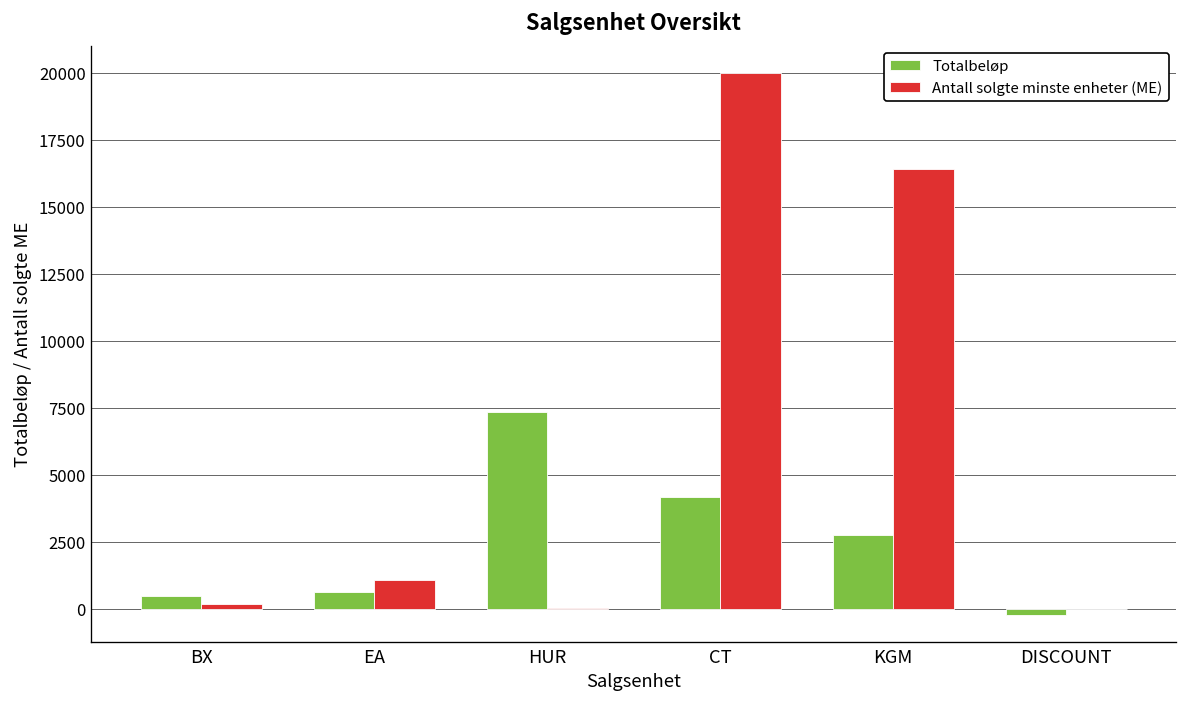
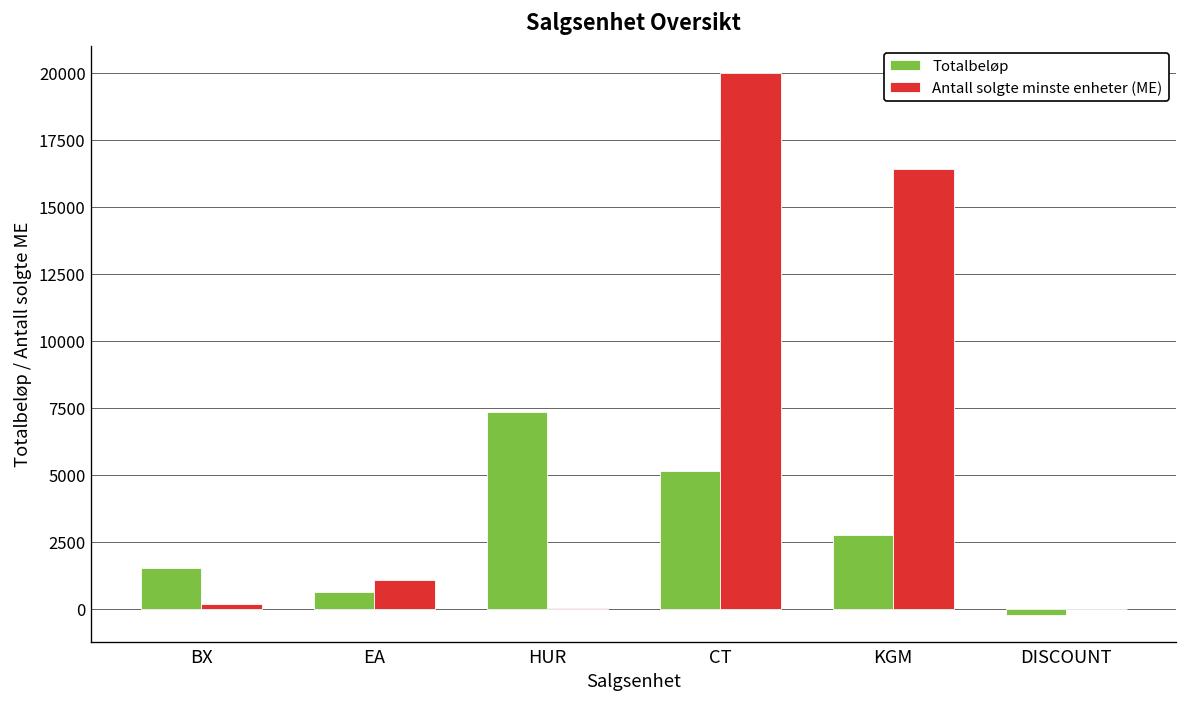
Totalbeløp, BX: 500 -> 1500
Totalbeløp, CT: 4200 -> 5100
